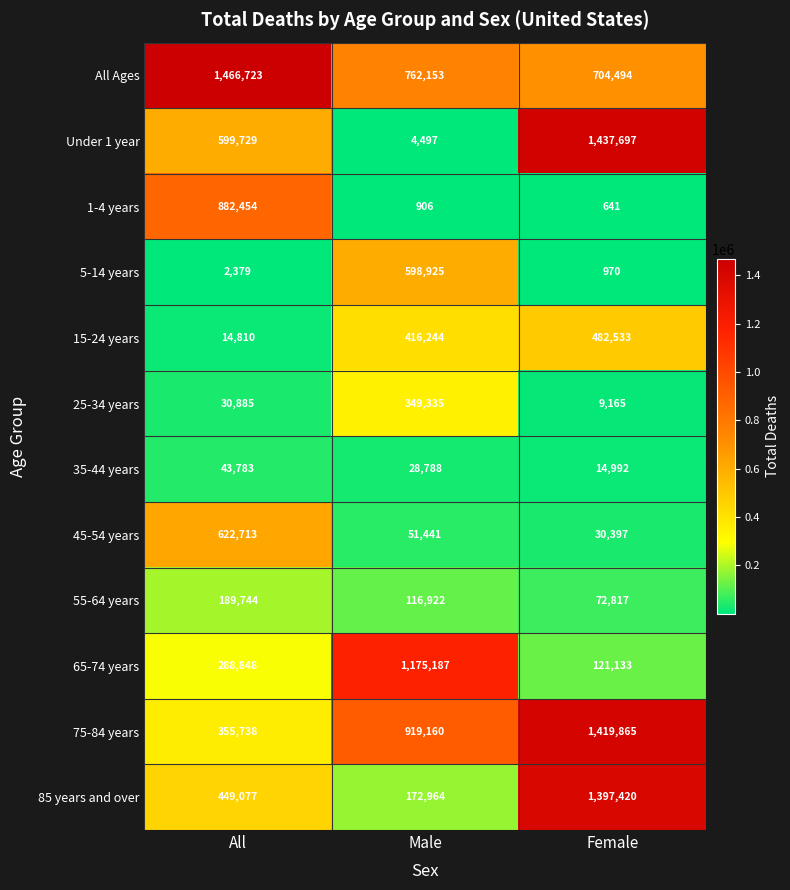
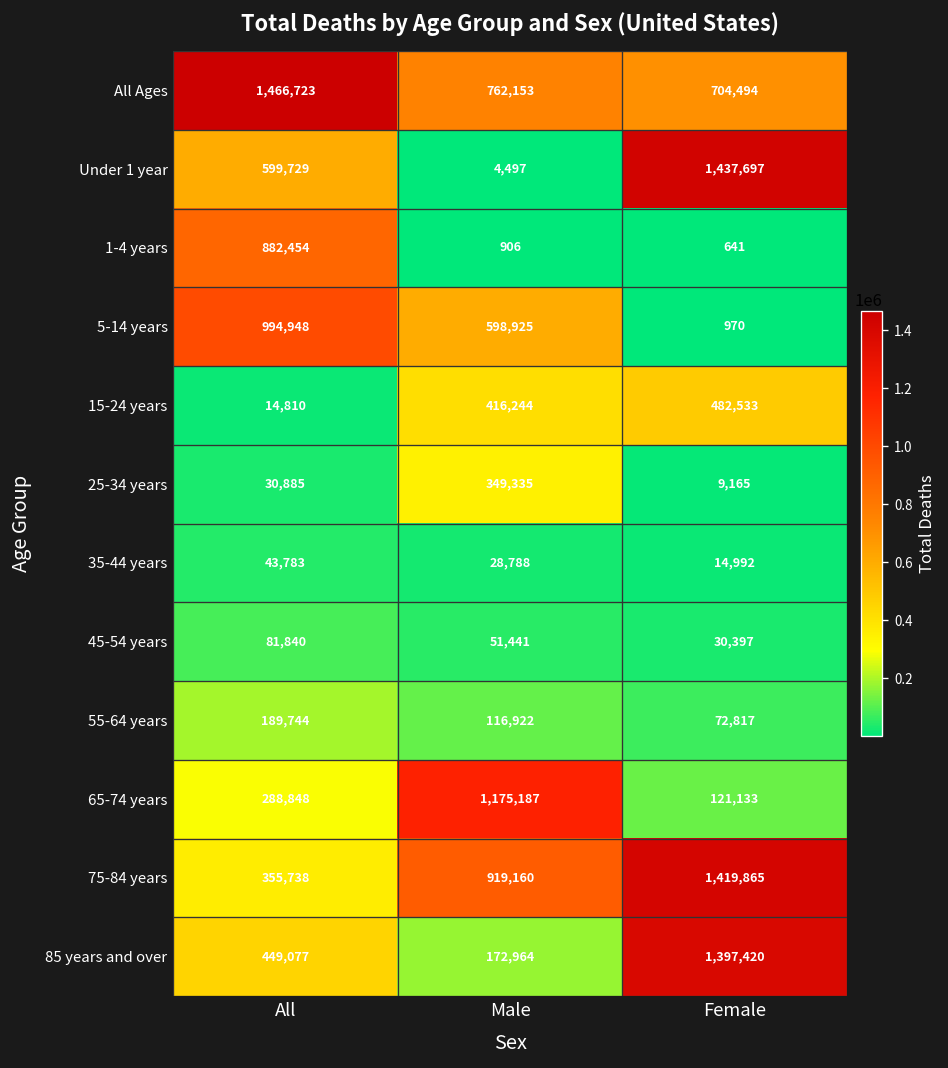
5-14 years, All: 2,379 -> 994,948
45-54 years, All: 622,713 -> 81,840
